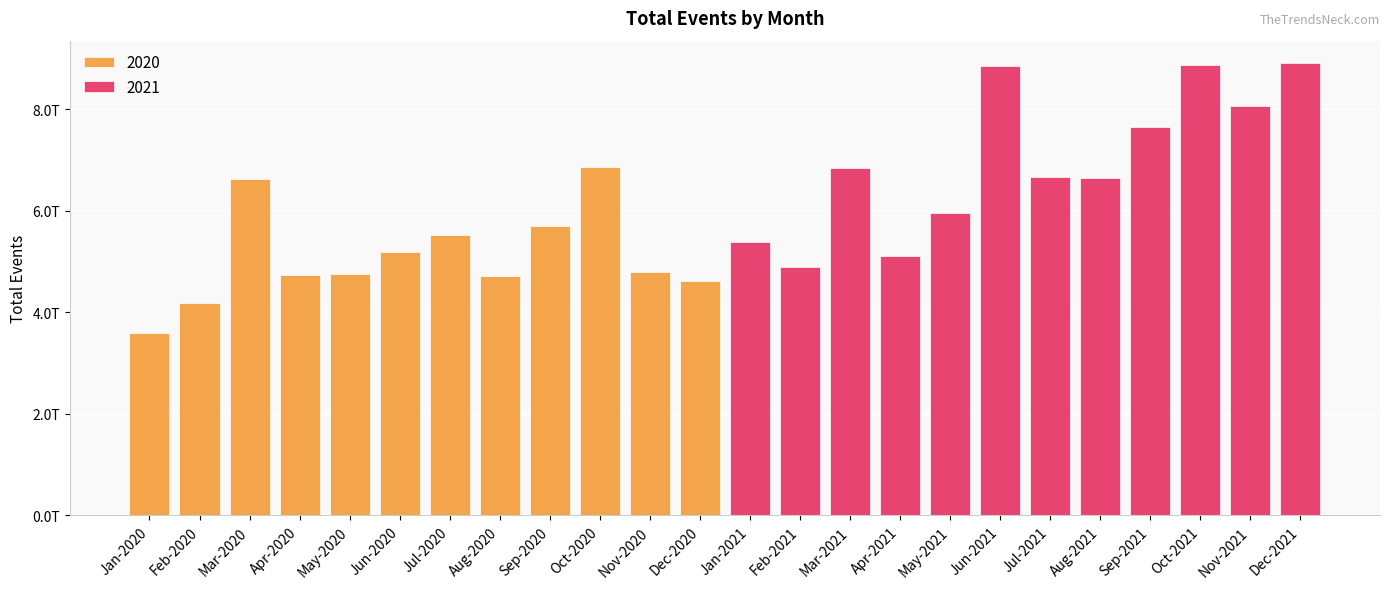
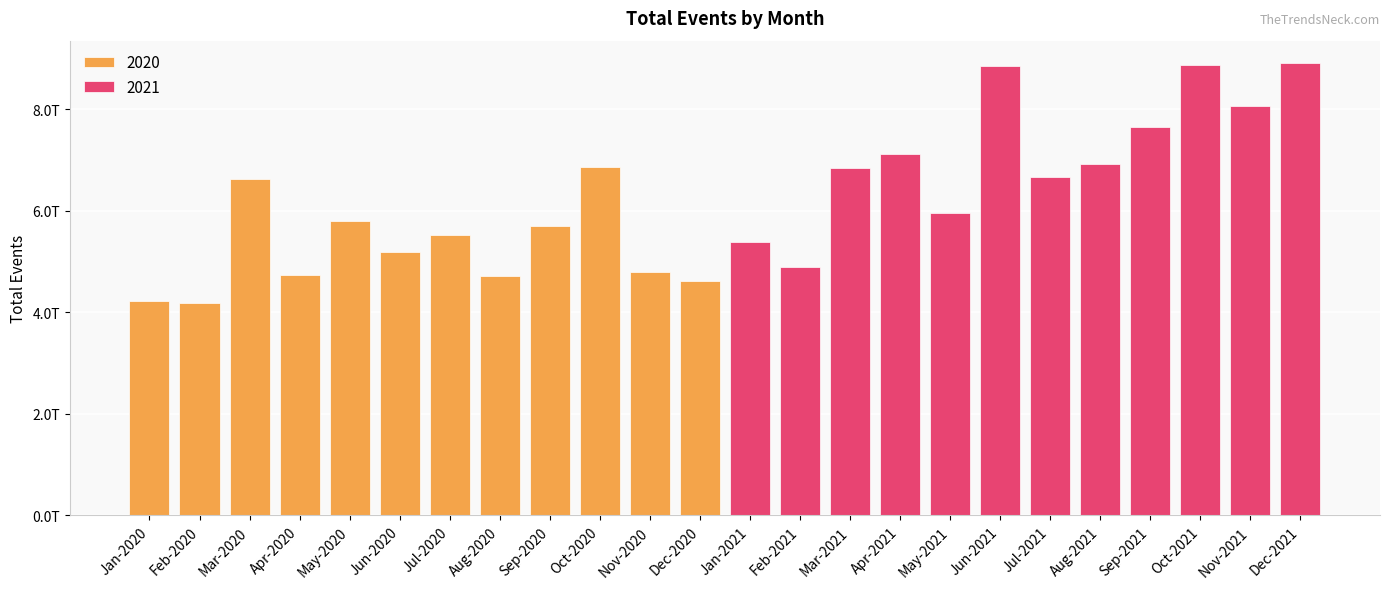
2020, Jan-2020: 3.6T -> 4.2T
2020, May-2020: 4.8T -> 5.8T
2021, Apr-2021: 5.1T -> 7.1T
2021, Aug-2021: 6.7T -> 6.9T
